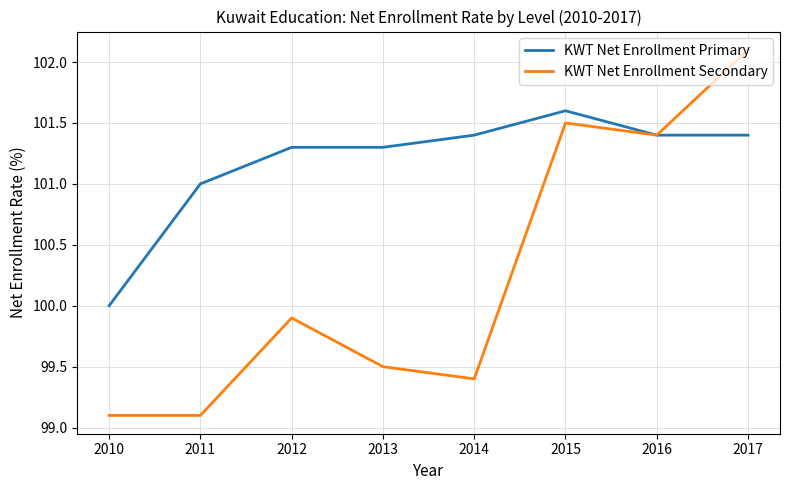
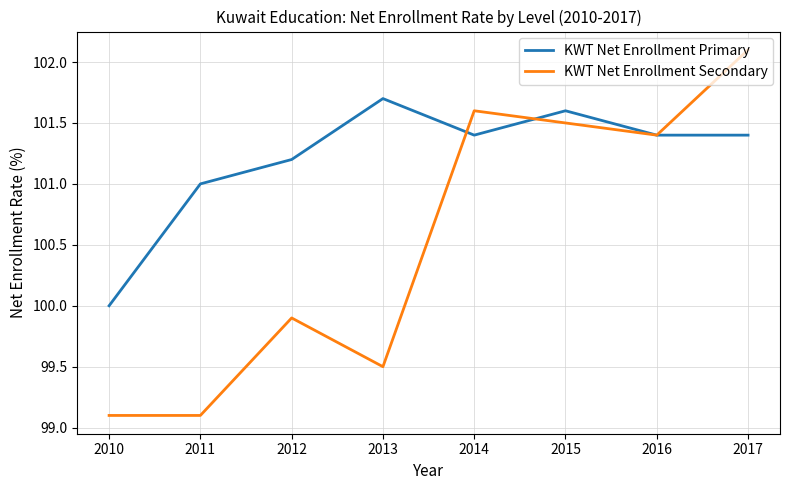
KWT Net Enrollment Primary, 2012: 101.3 -> 101.2
KWT Net Enrollment Primary, 2013: 101.3 -> 101.7
KWT Net Enrollment Secondary, 2014: 99.4 -> 101.6
